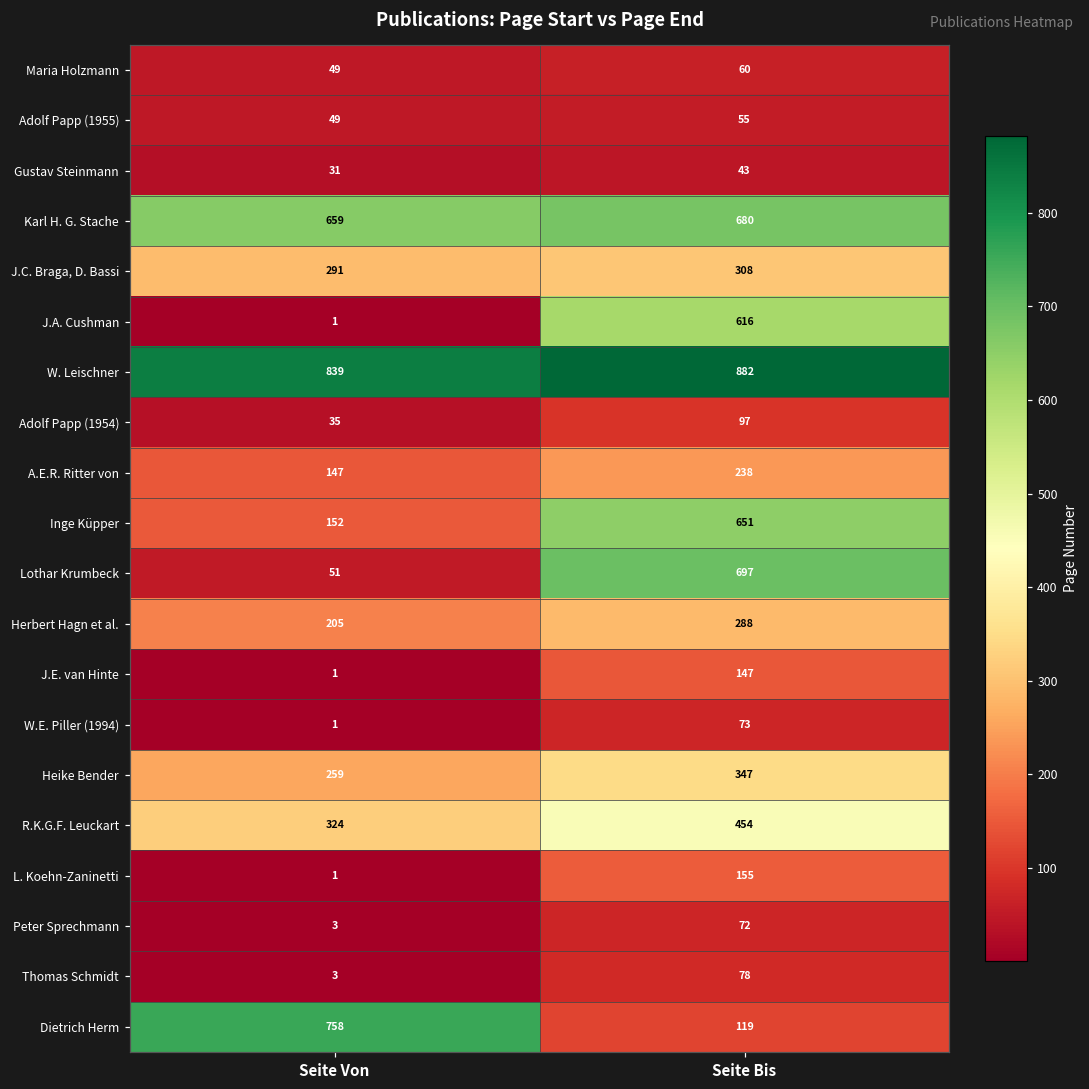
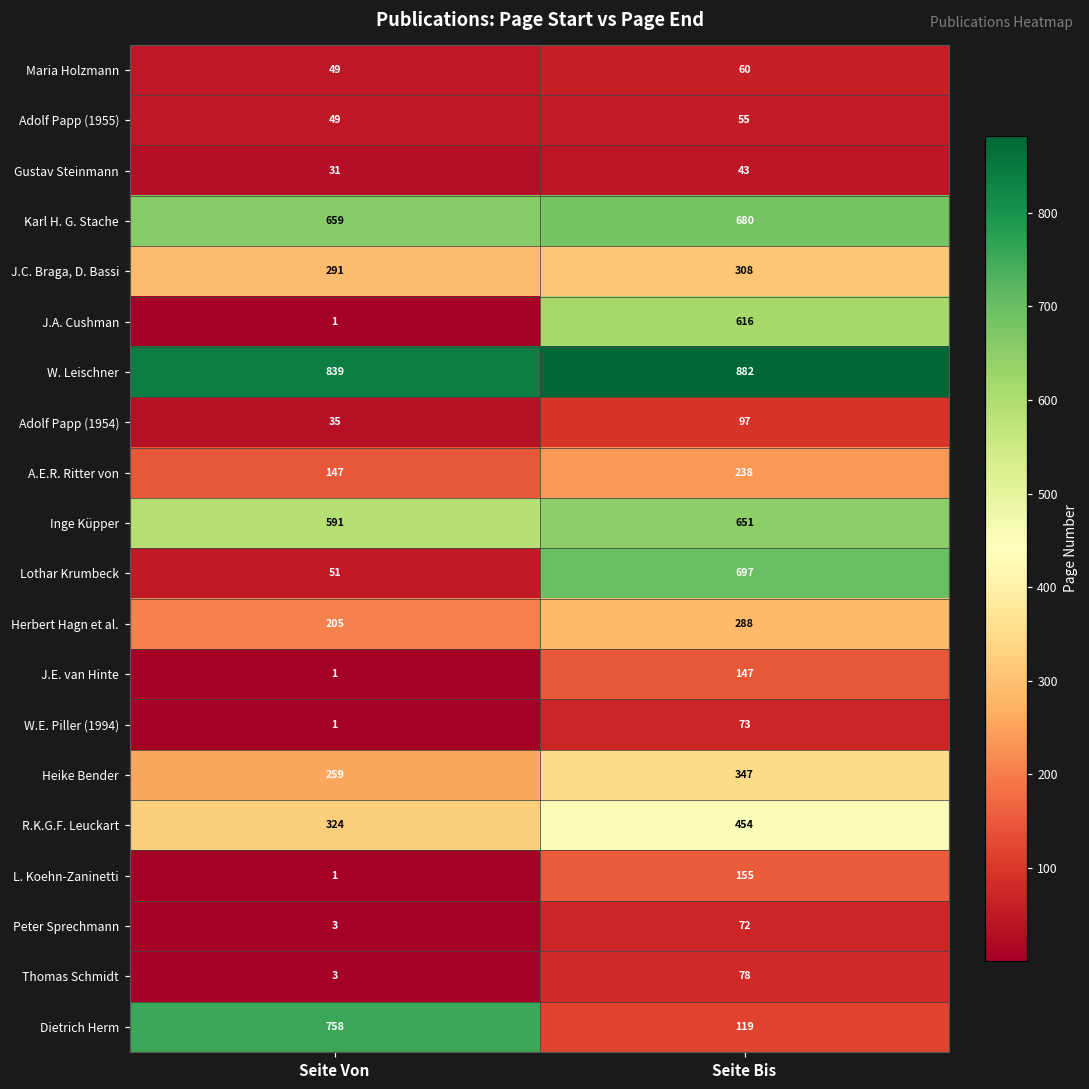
Inge Küpper, Seite Von: 152 -> 591
